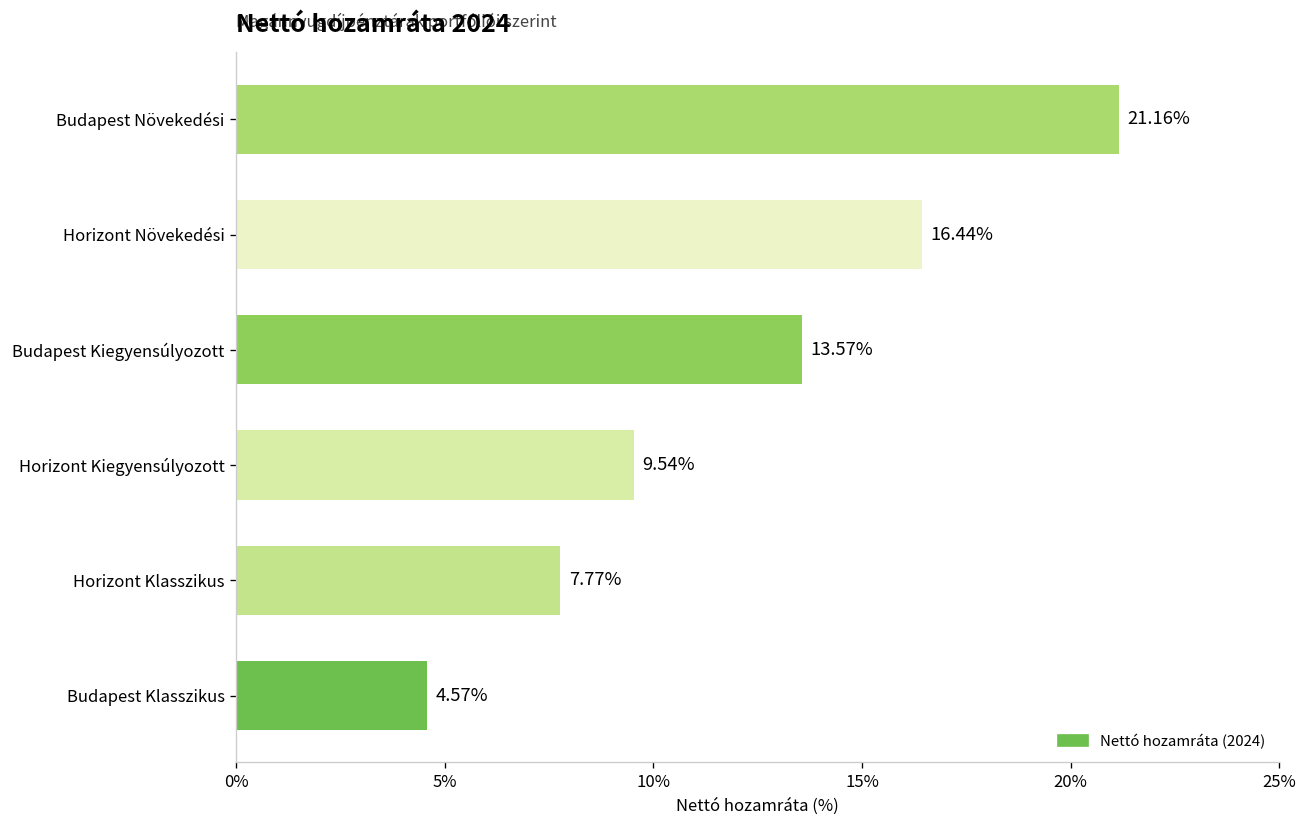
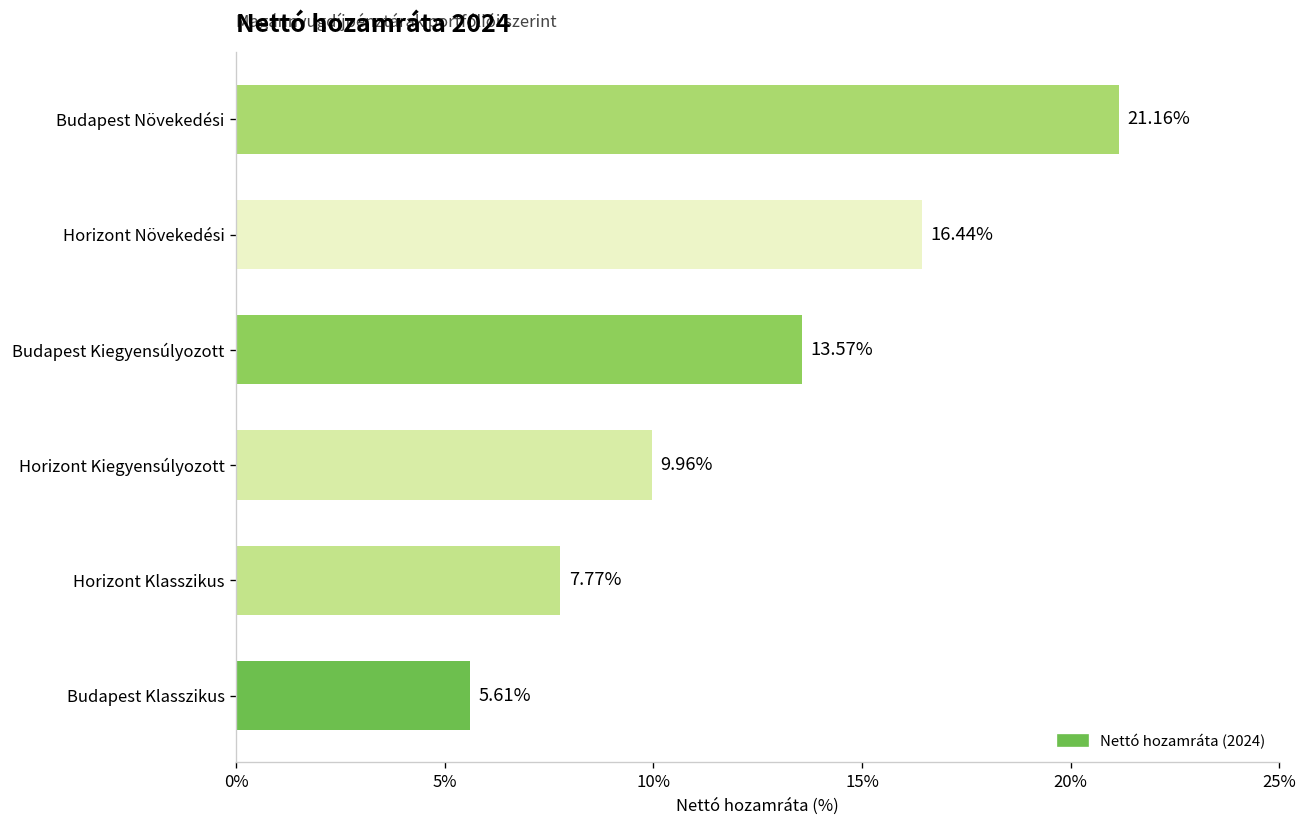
Horizont Kiegyensúlyozott: 9.54% -> 9.96%
Budapest Klasszikus: 4.57% -> 5.61%
